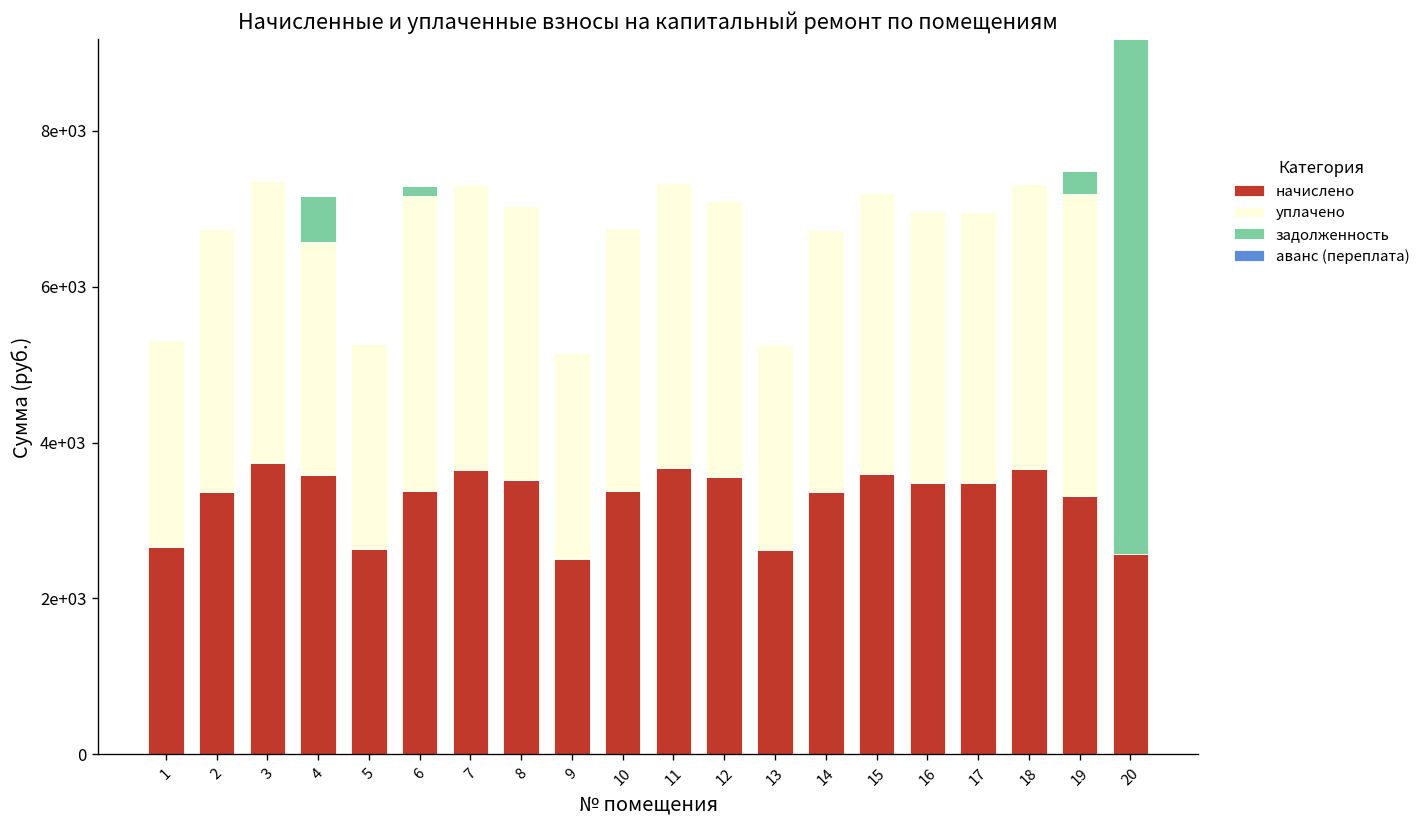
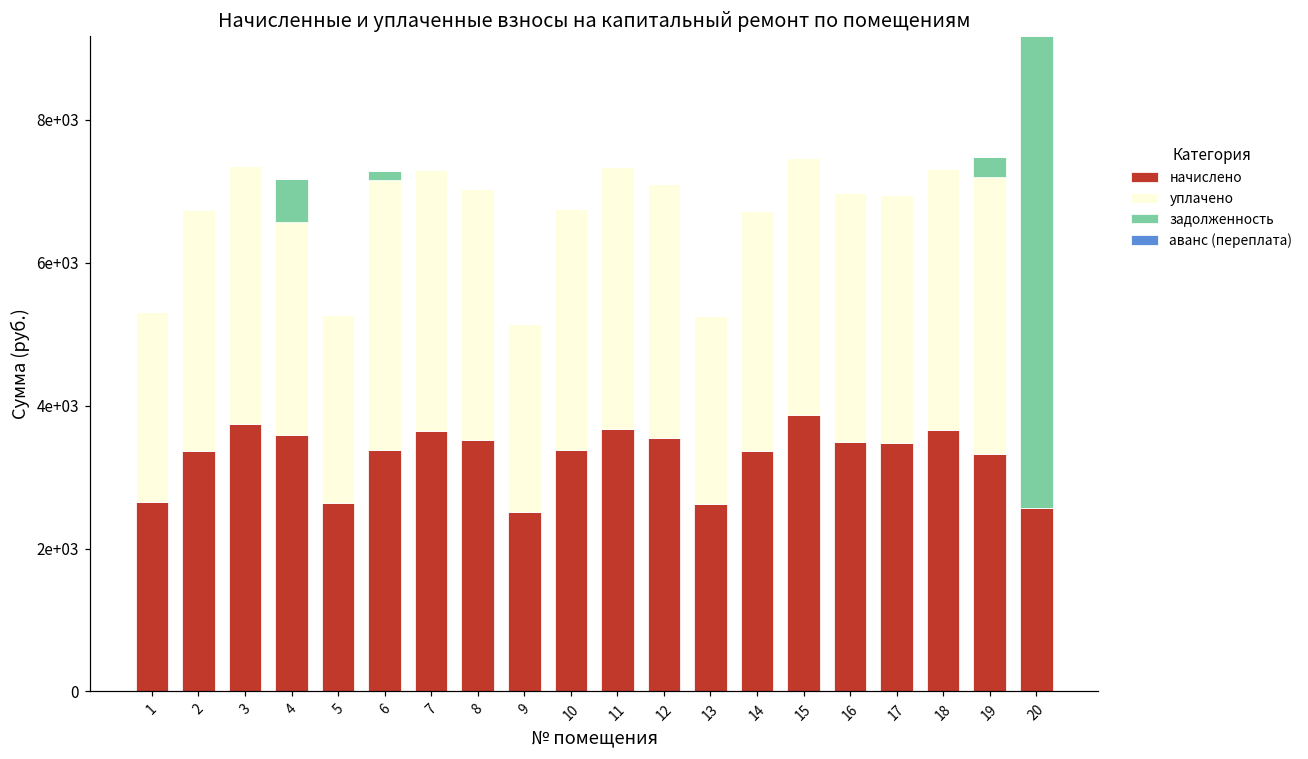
начислено, 15: 3600 -> 3900
